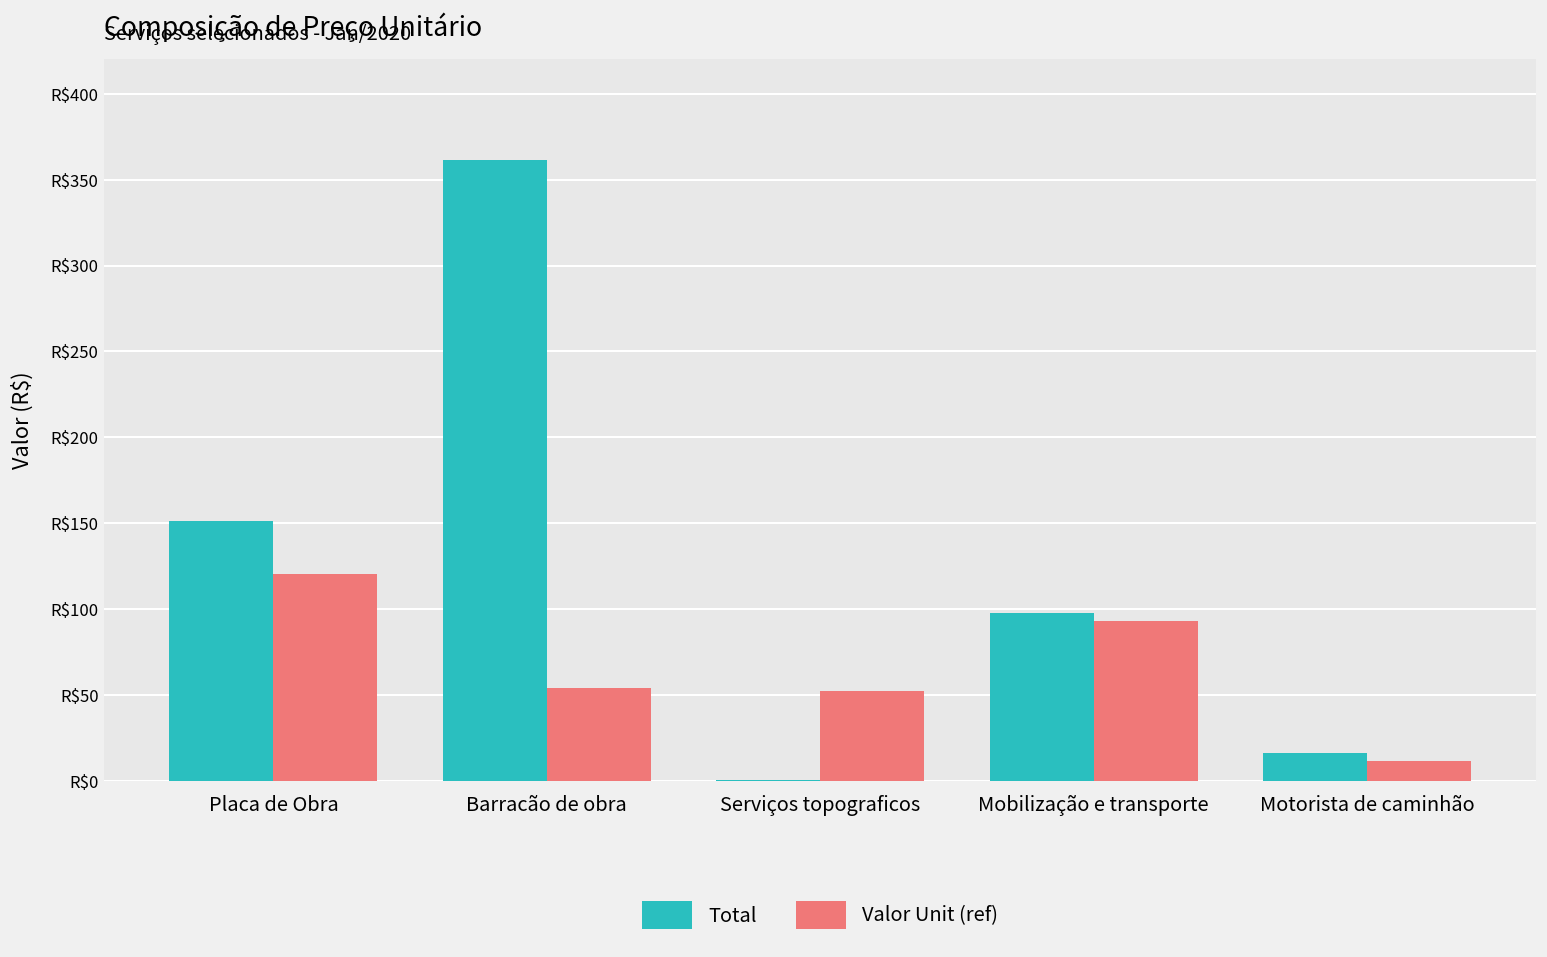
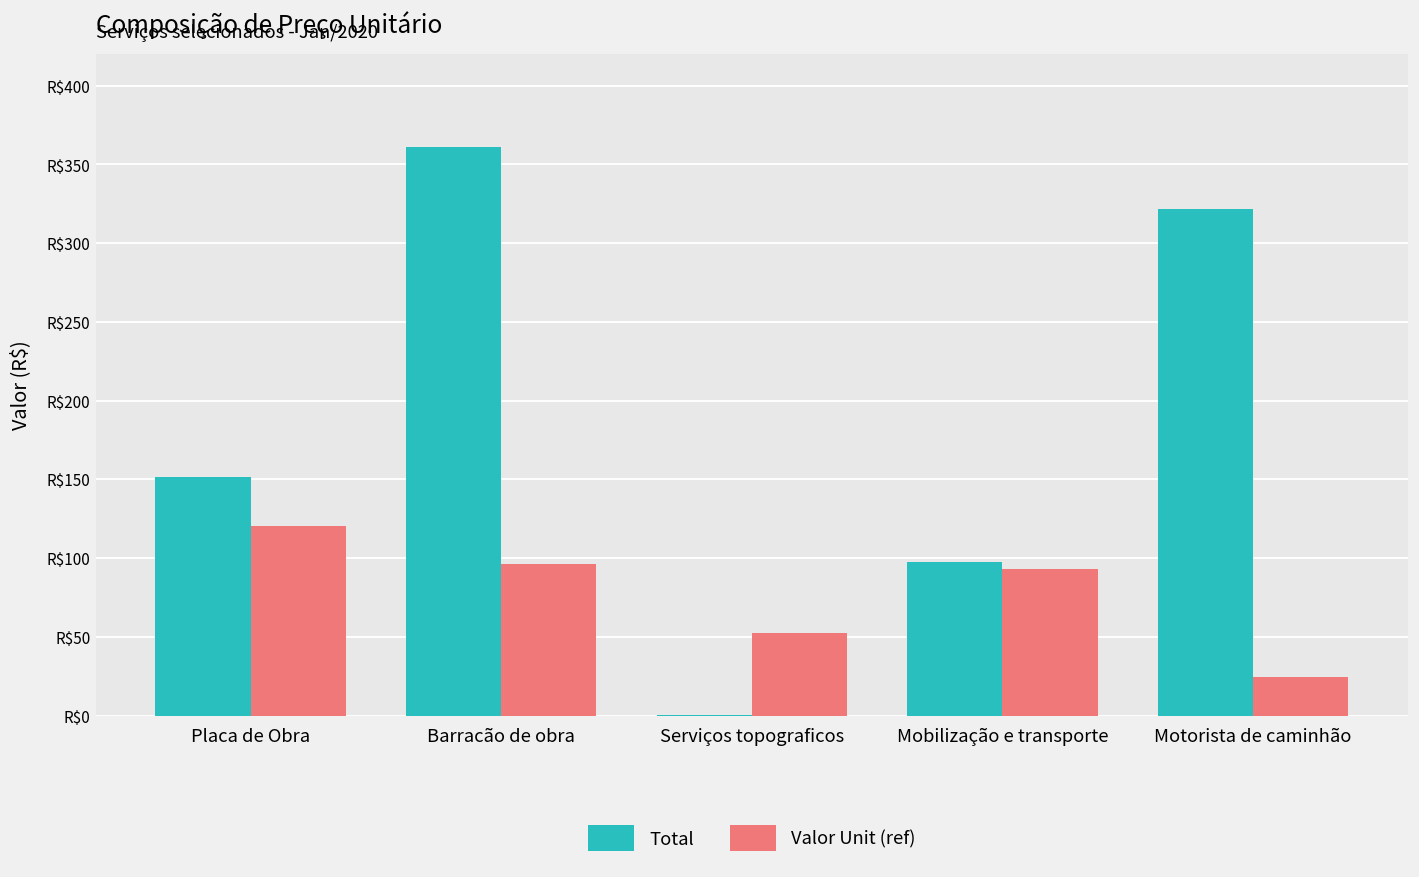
Valor Unit (ref), Barracão de obra: R$54 -> R$96
Total, Motorista de caminhão: R$16 -> R$322
Valor Unit (ref), Motorista de caminhão: R$12 -> R$25
